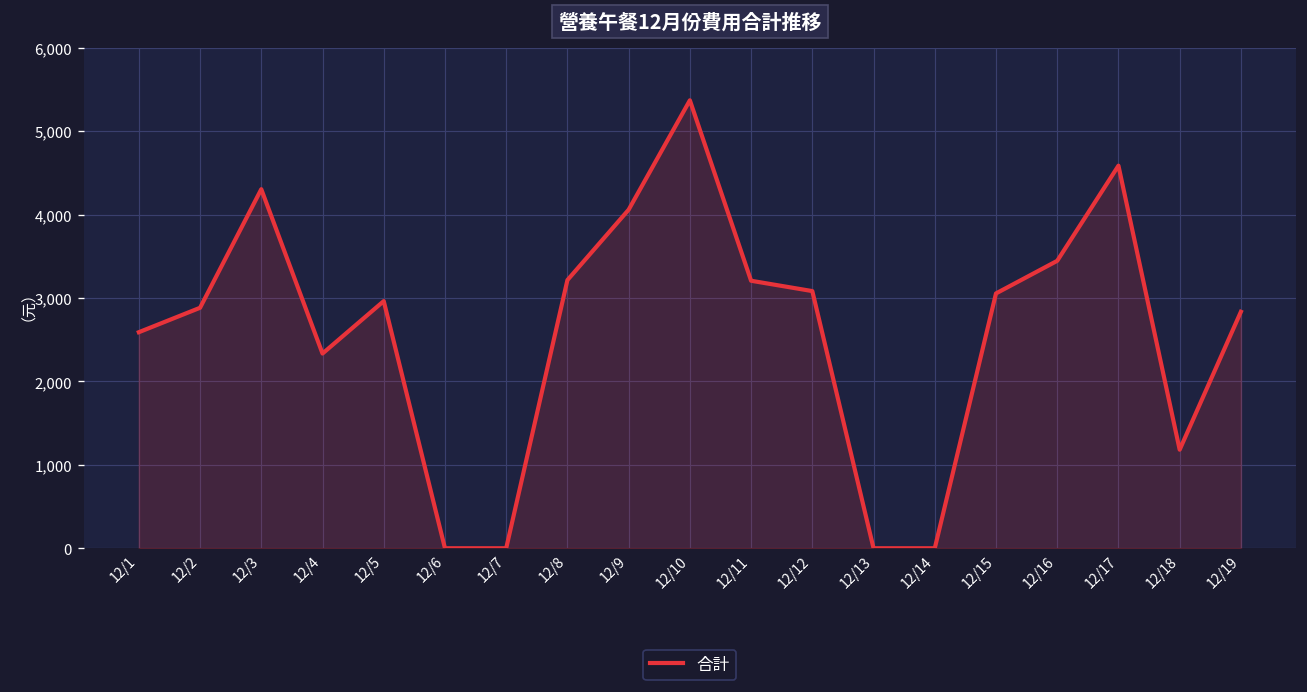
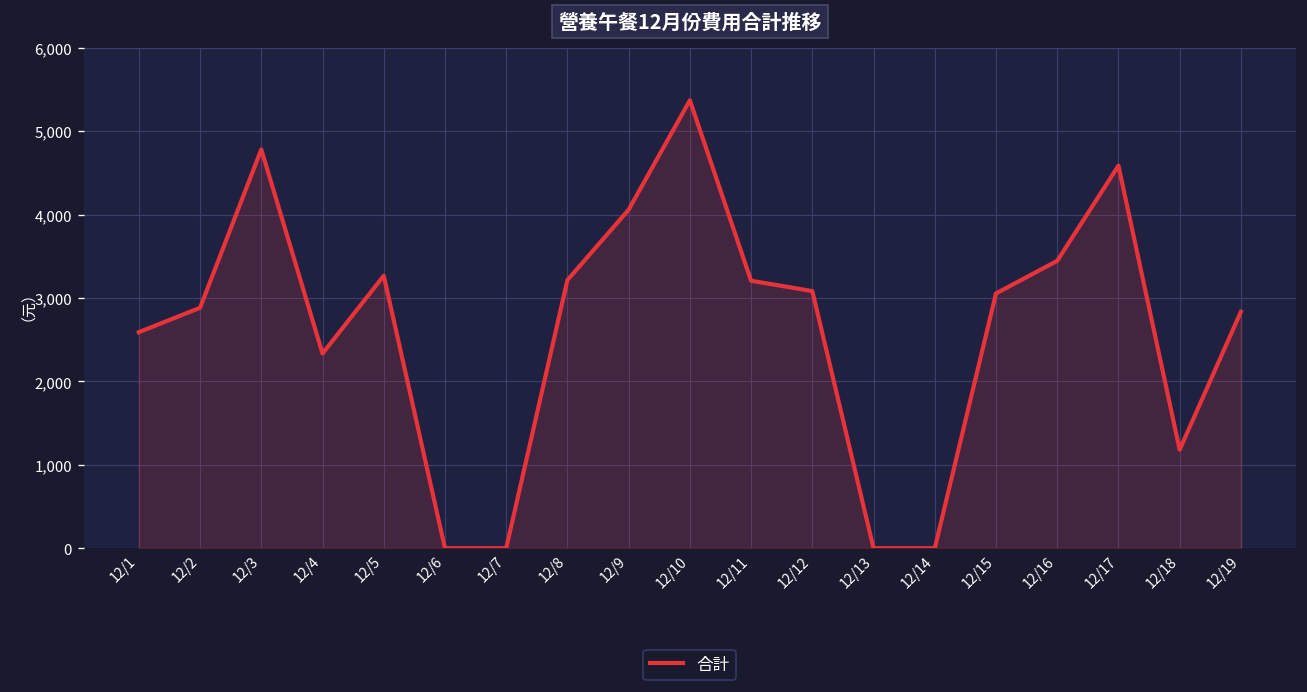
12/3: 4,300 -> 4,800
12/5: 3,000 -> 3,300
